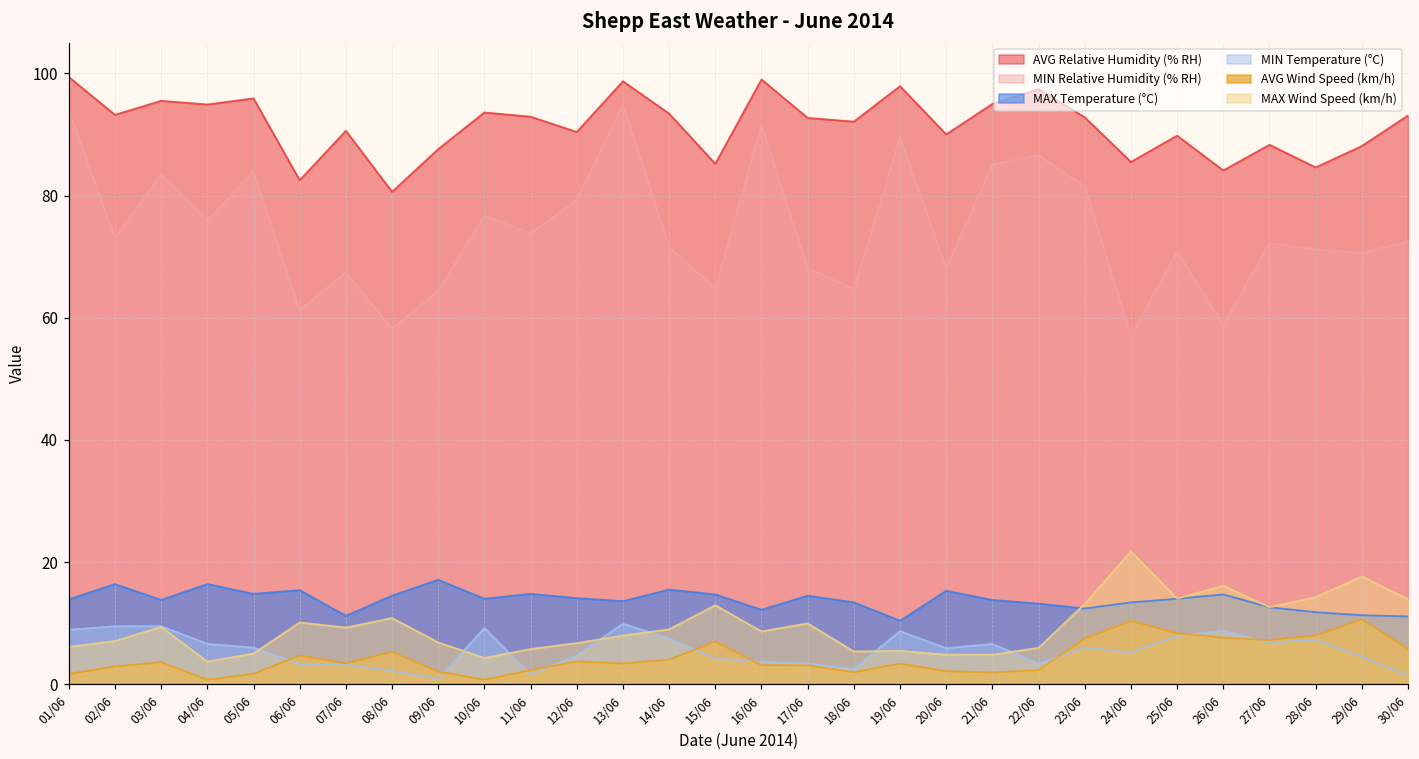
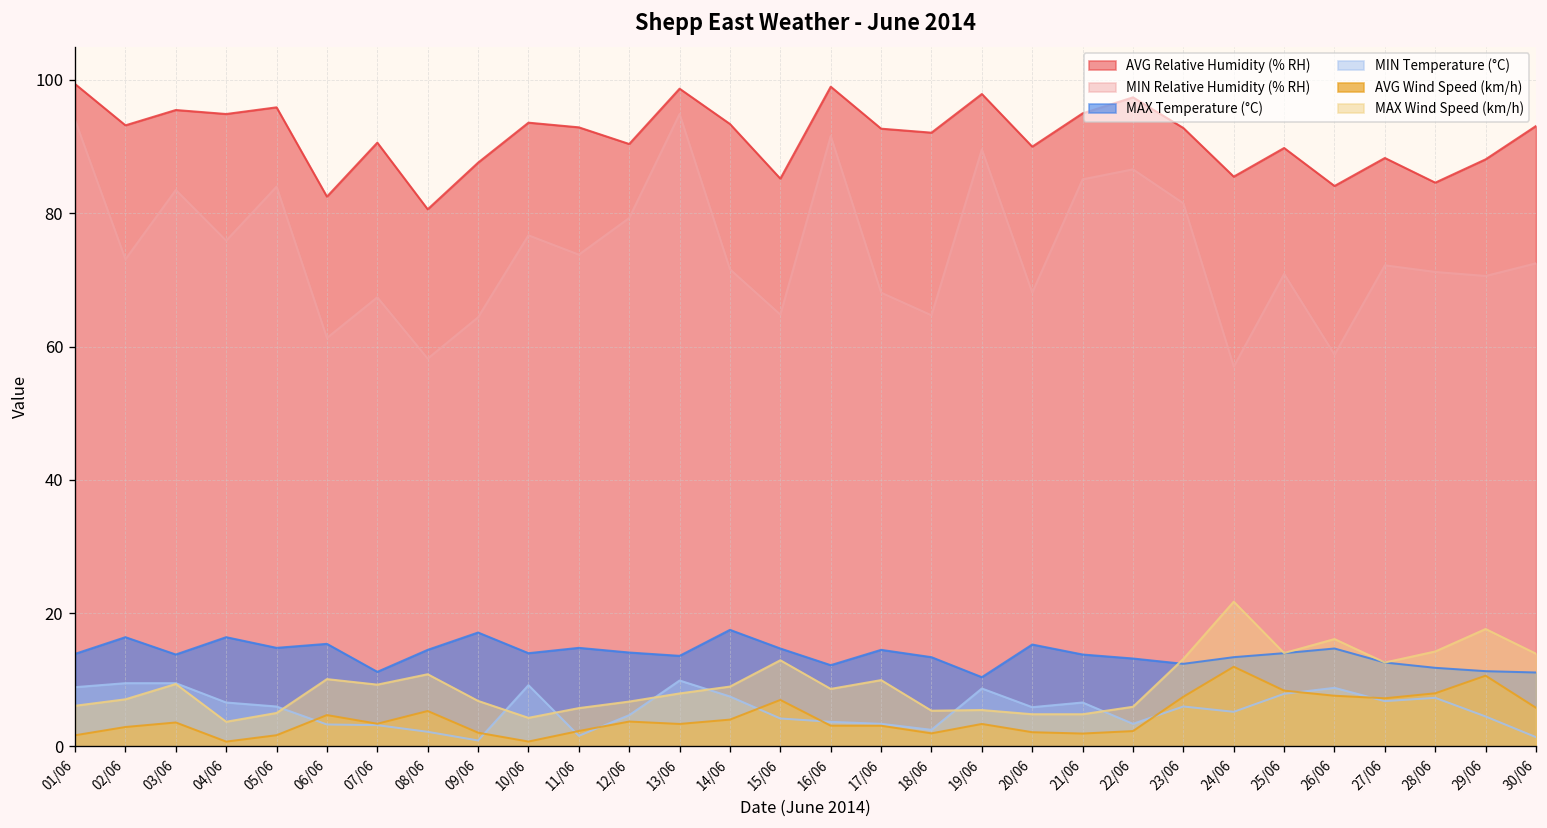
MAX Temperature (°C), 14/06: 16 -> 18
AVG Wind Speed (km/h), 24/06: 10 -> 12
